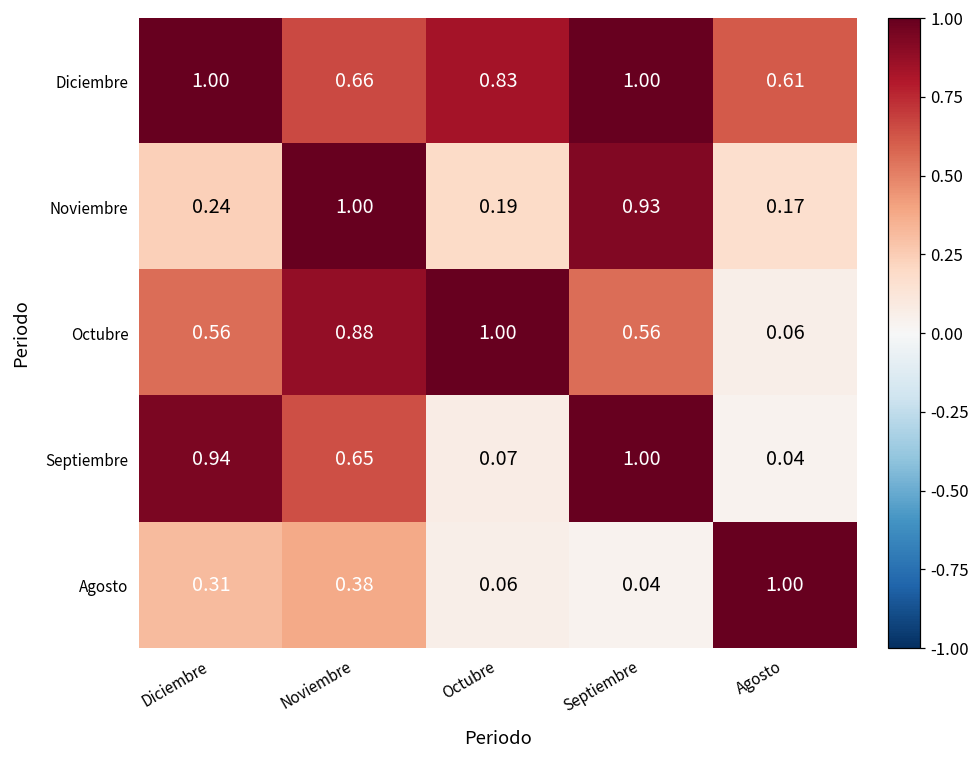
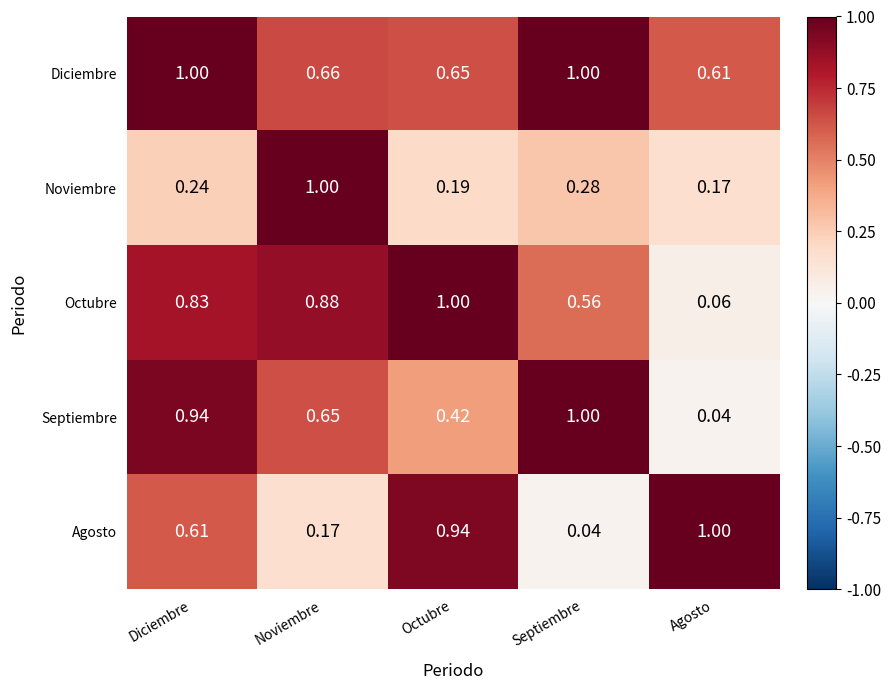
Diciembre, Octubre: 0.83 -> 0.65
Noviembre, Septiembre: 0.93 -> 0.28
Octubre, Diciembre: 0.56 -> 0.83
Septiembre, Octubre: 0.07 -> 0.42
Agosto, Diciembre: 0.31 -> 0.61
Agosto, Noviembre: 0.38 -> 0.17
Agosto, Octubre: 0.06 -> 0.94
